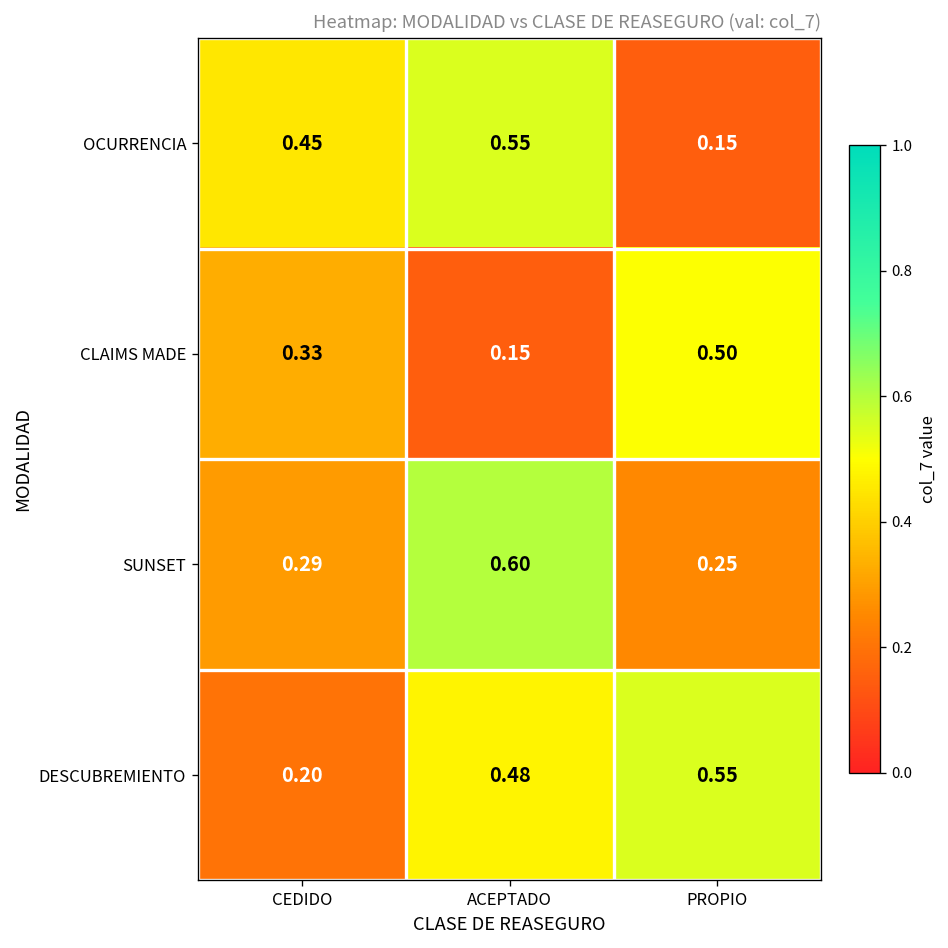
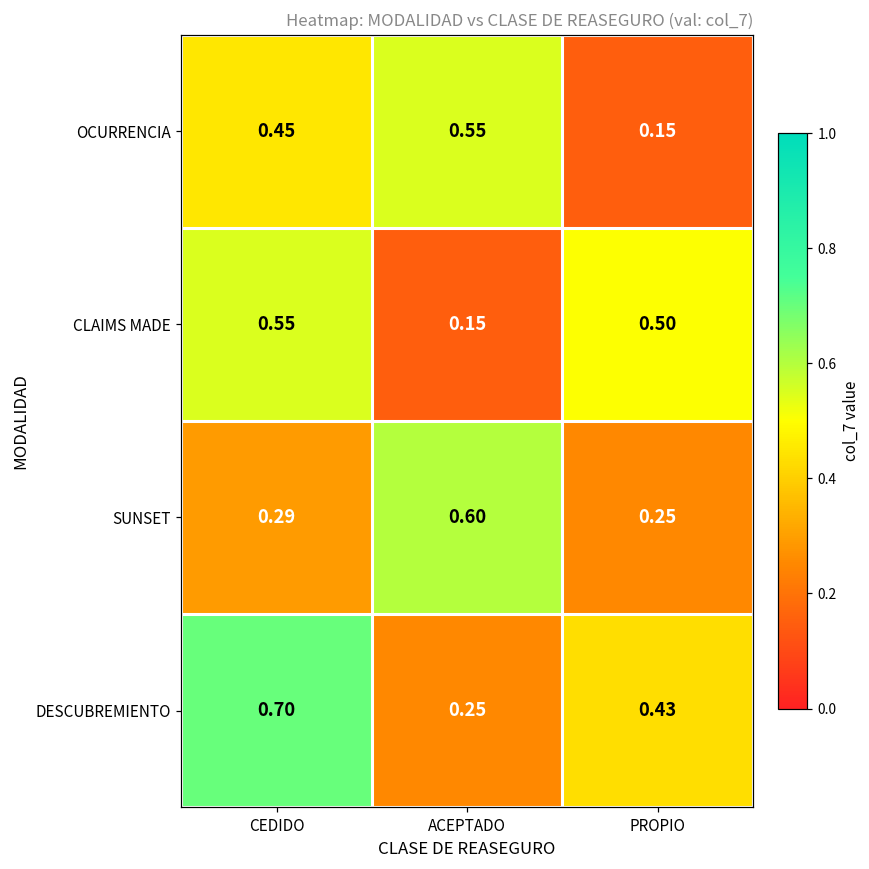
CLAIMS MADE, CEDIDO: 0.33 -> 0.55
DESCUBREMIENTO, CEDIDO: 0.20 -> 0.70
DESCUBREMIENTO, ACEPTADO: 0.48 -> 0.25
DESCUBREMIENTO, PROPIO: 0.55 -> 0.43
